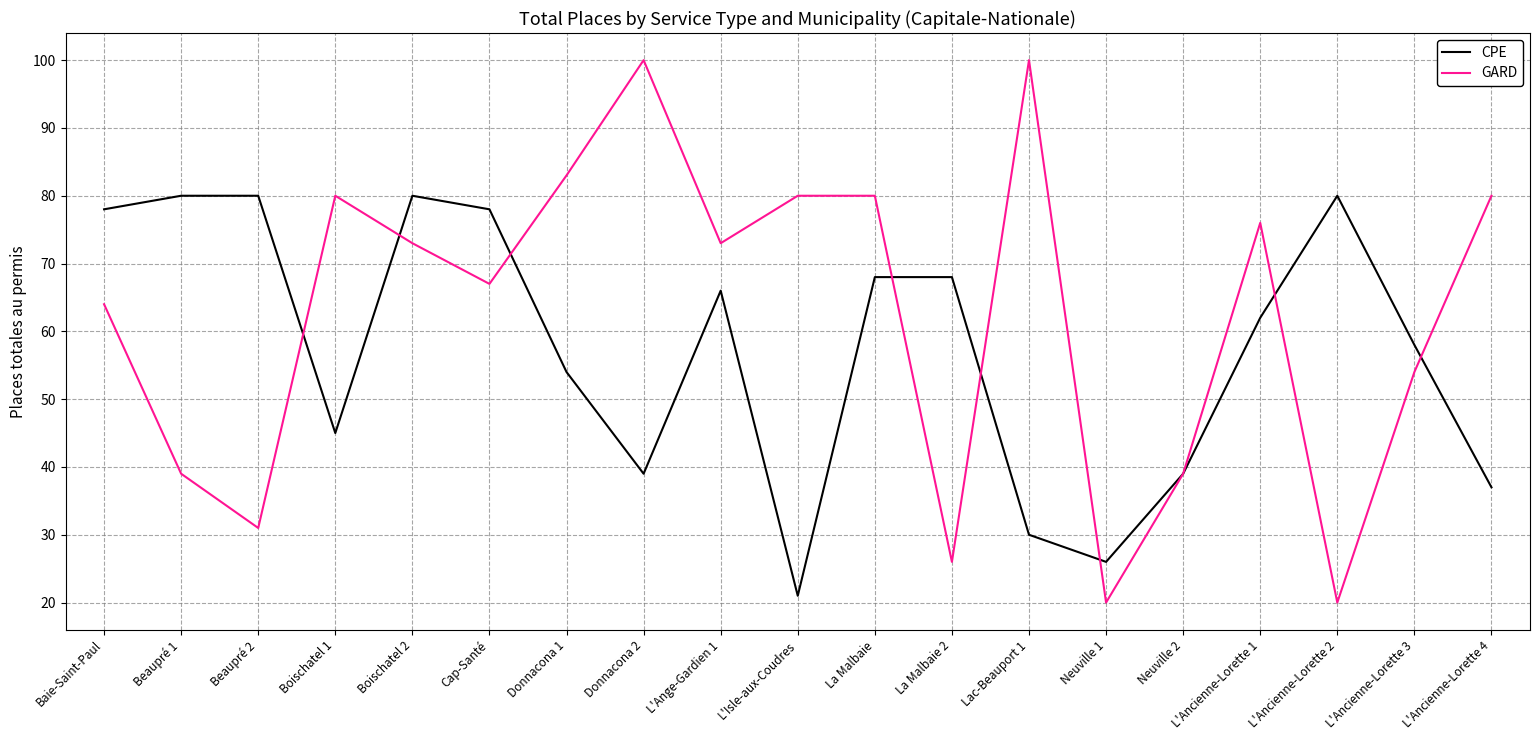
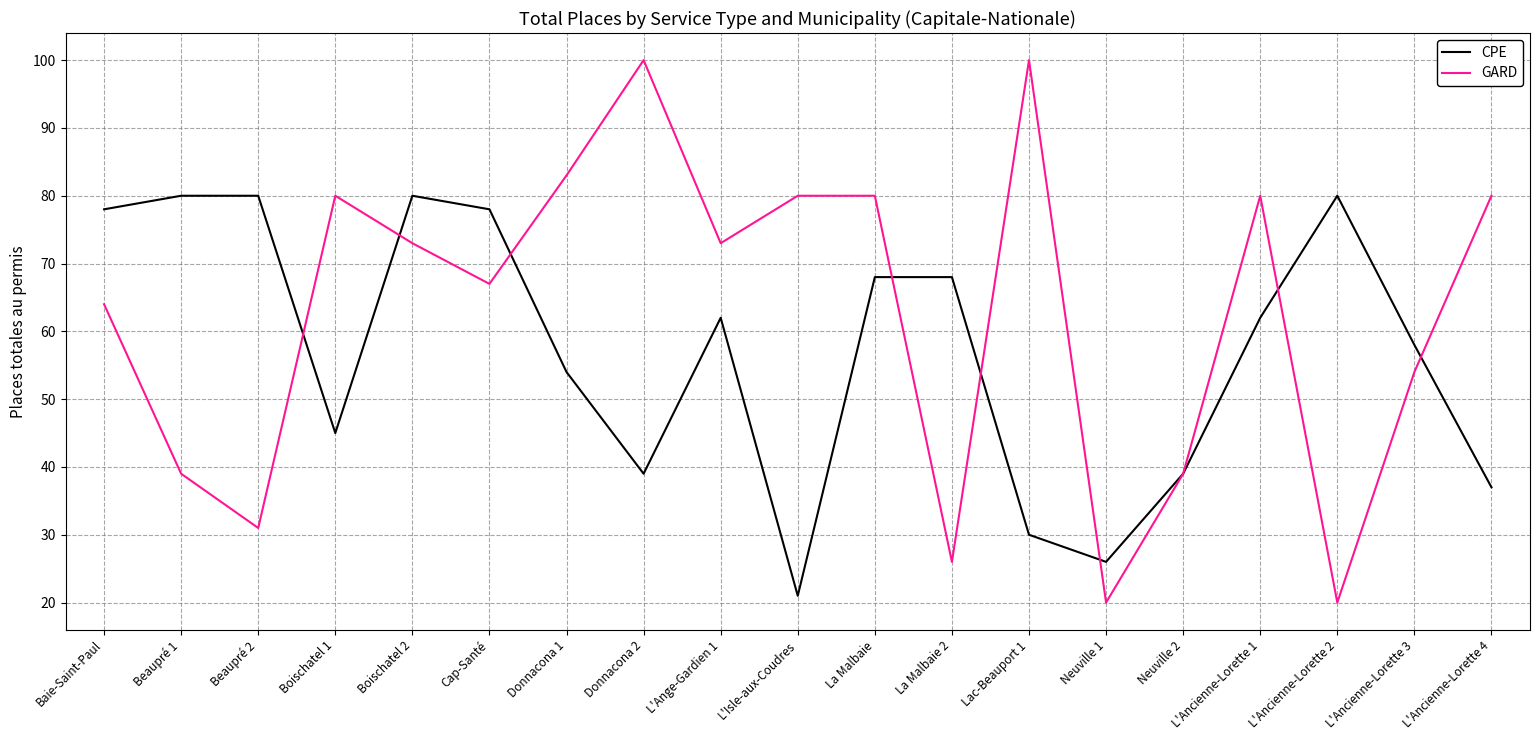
CPE, L'Ange-Gardien 1: 66 -> 62
GARD, L'Ancienne-Lorette 1: 76 -> 80
